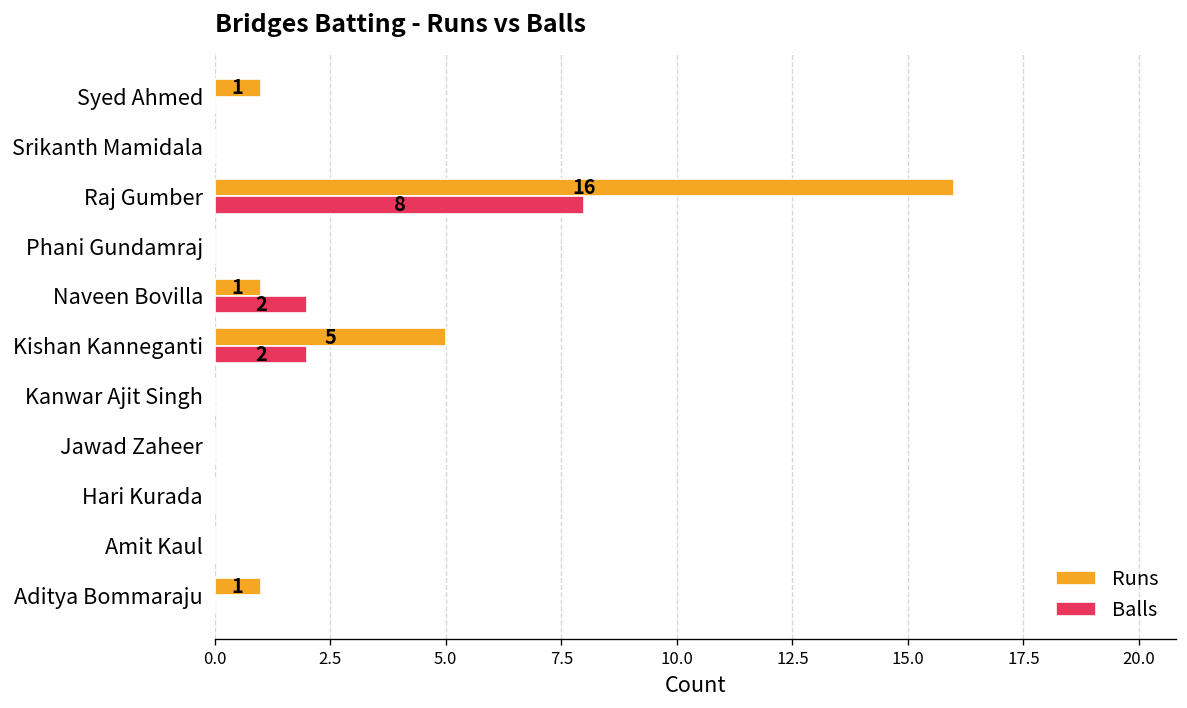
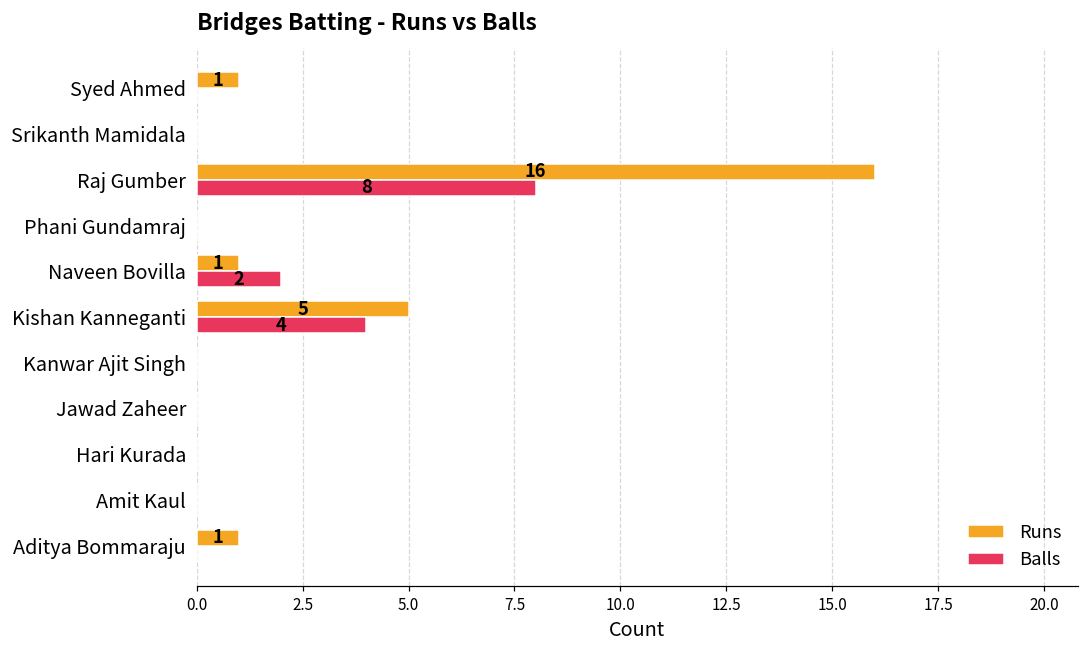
Balls, Kishan Kanneganti: 2 -> 4
